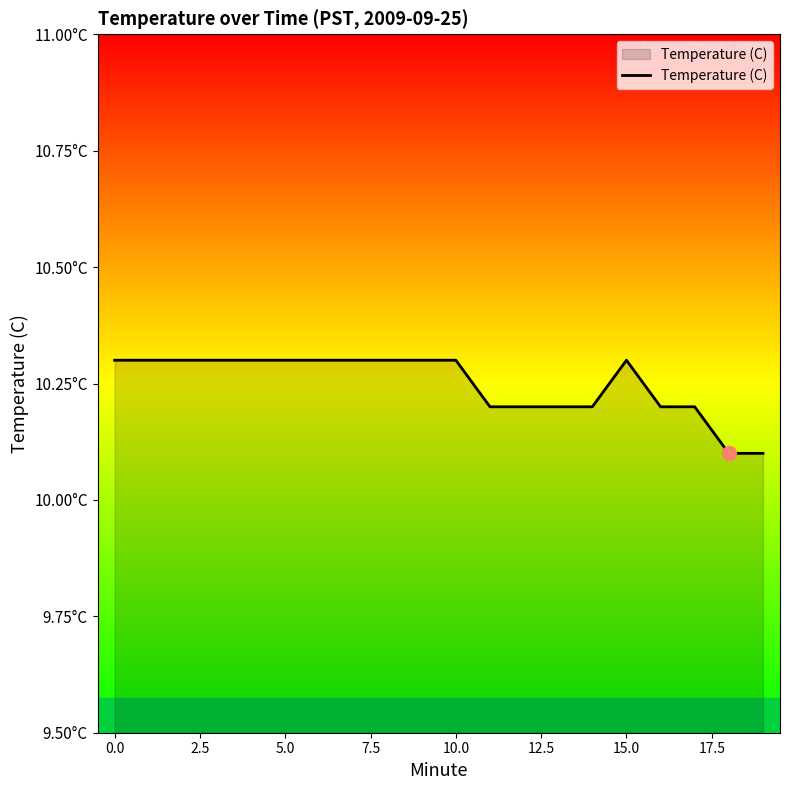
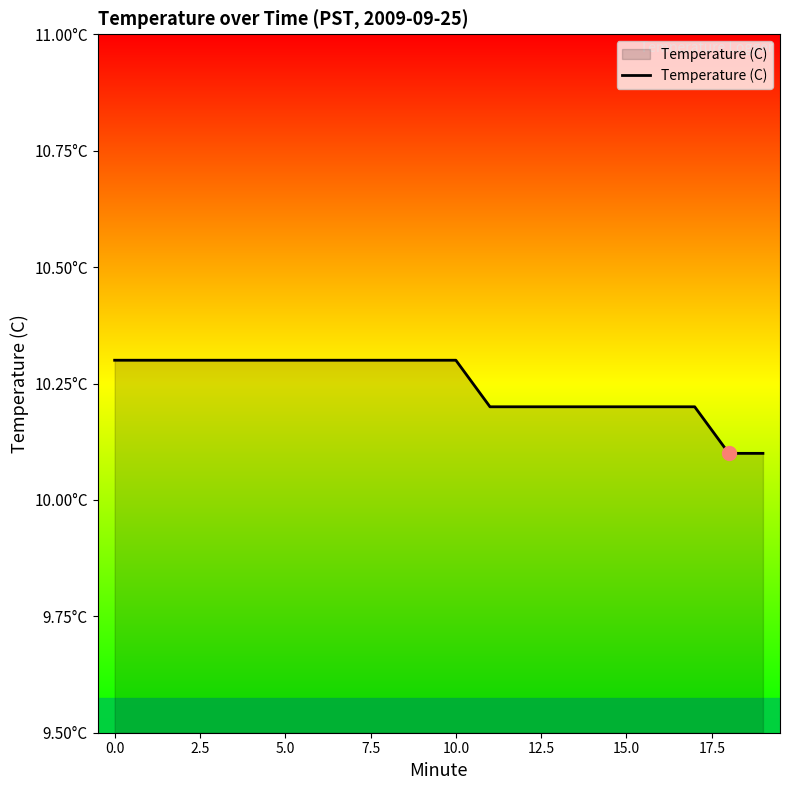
Temperature (C), 15.0: 10.3°C -> 10.2°C
